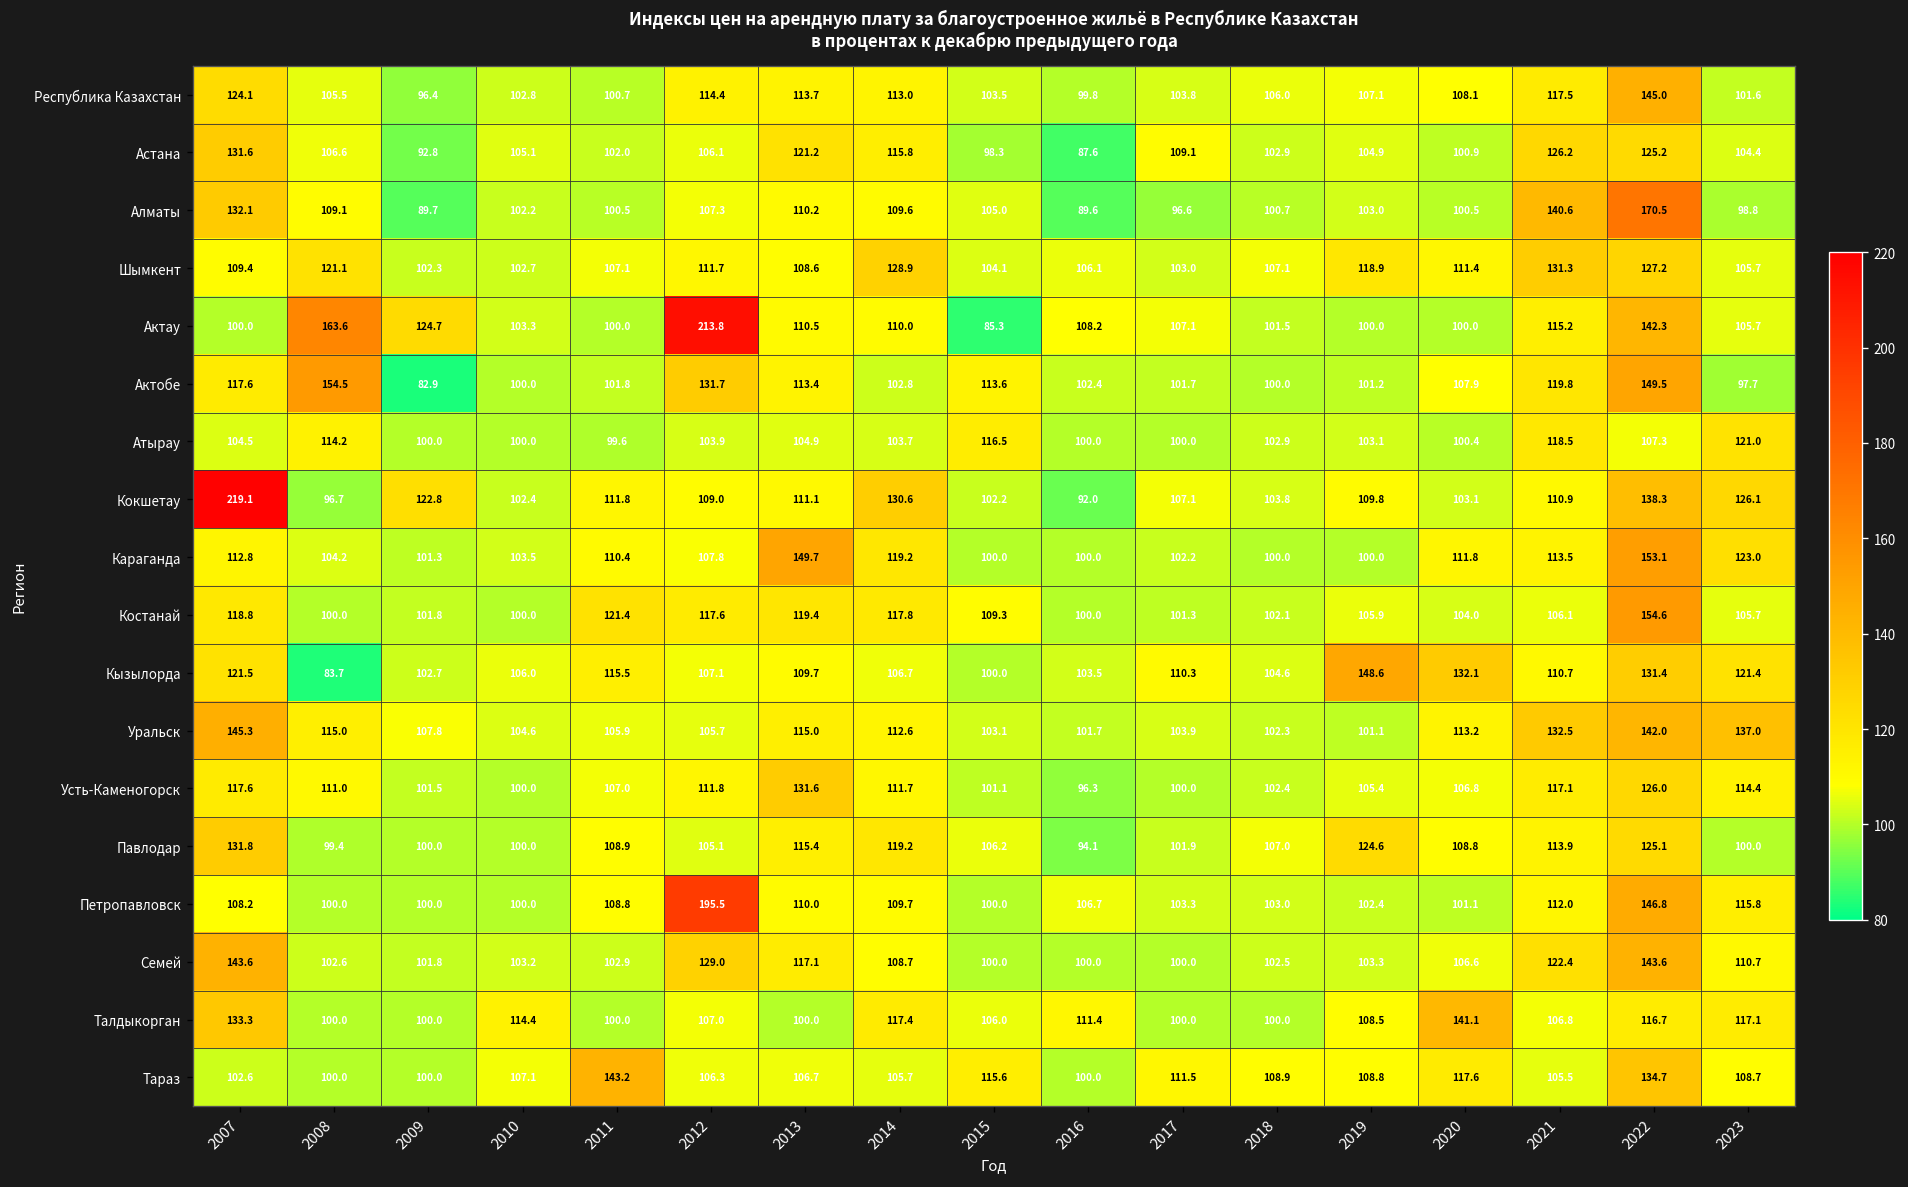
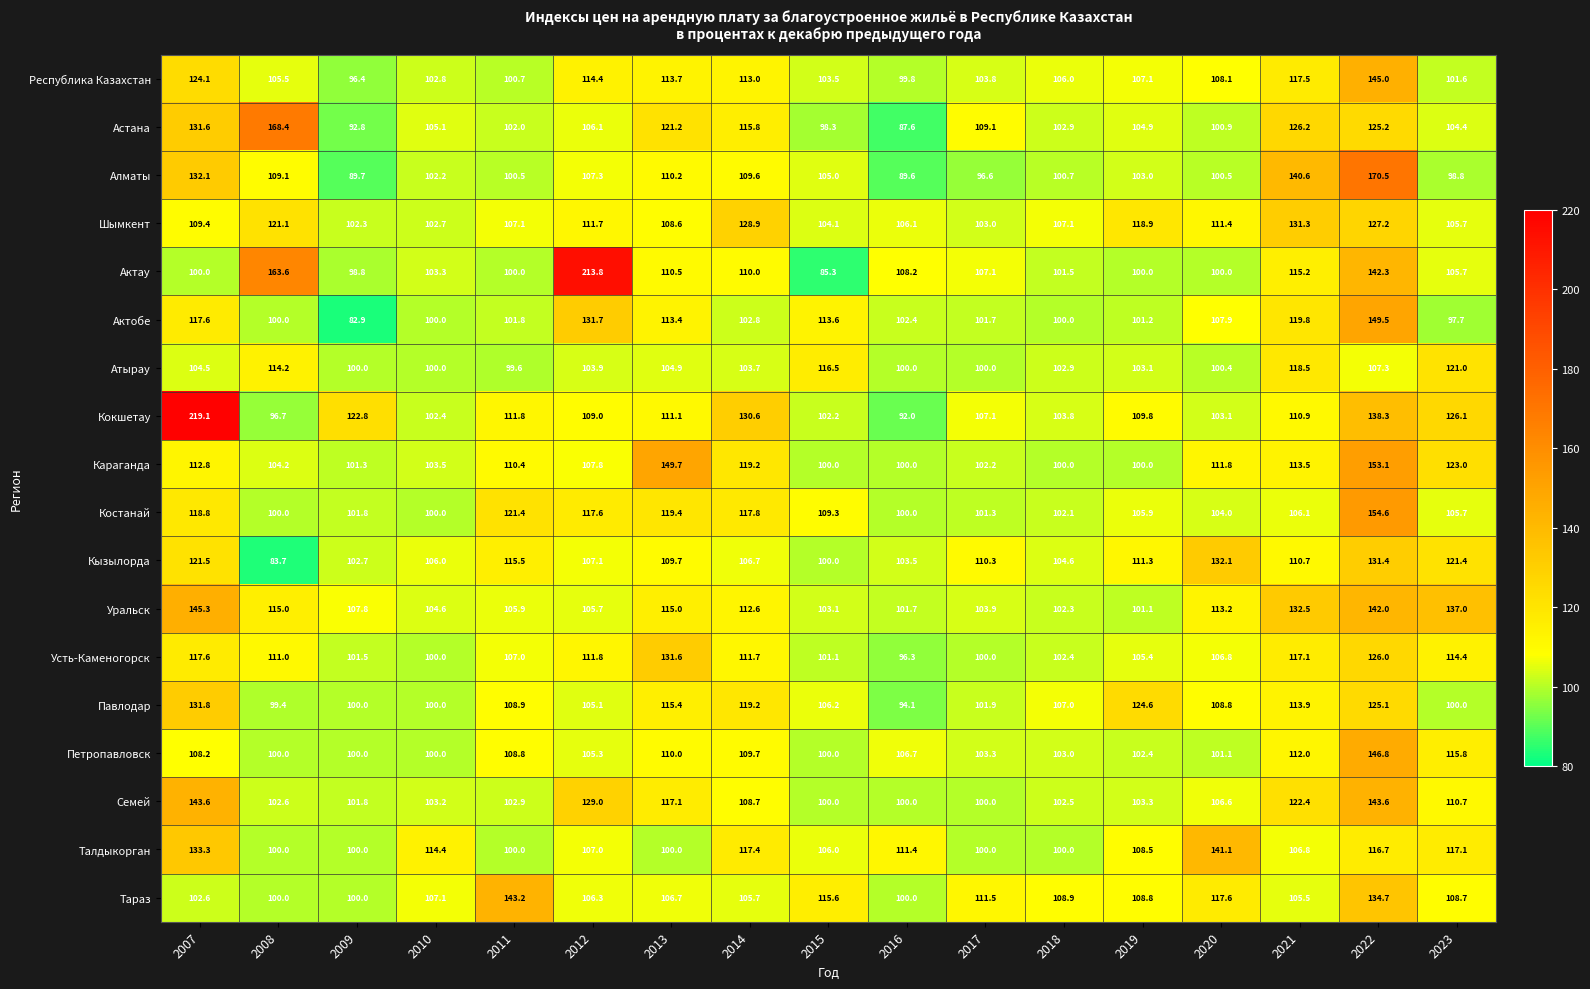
Астана, 2008: 106.6 -> 168.4
Актау, 2009: 124.7 -> 98.8
Актобе, 2008: 154.5 -> 100.0
Кызылорда, 2019: 148.6 -> 111.3
Петропавловск, 2012: 195.5 -> 105.3
